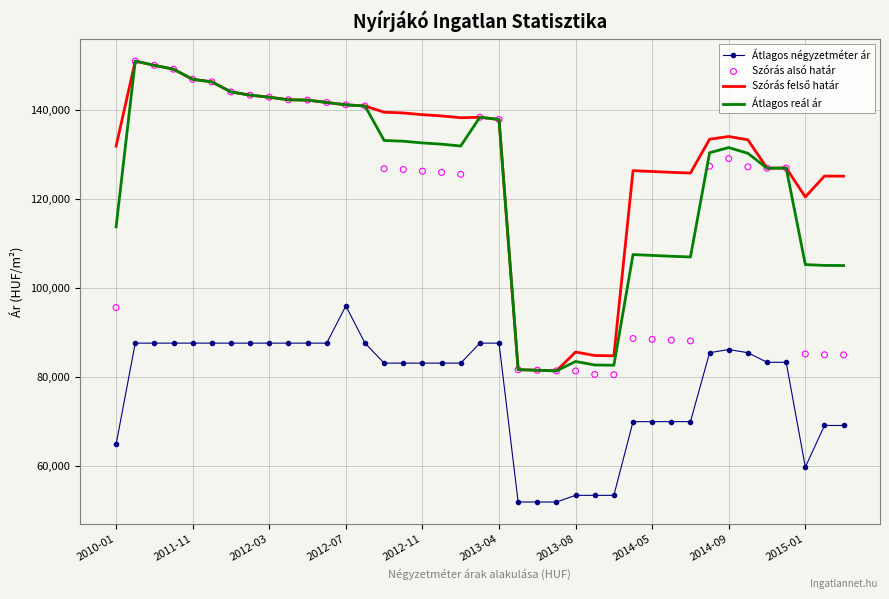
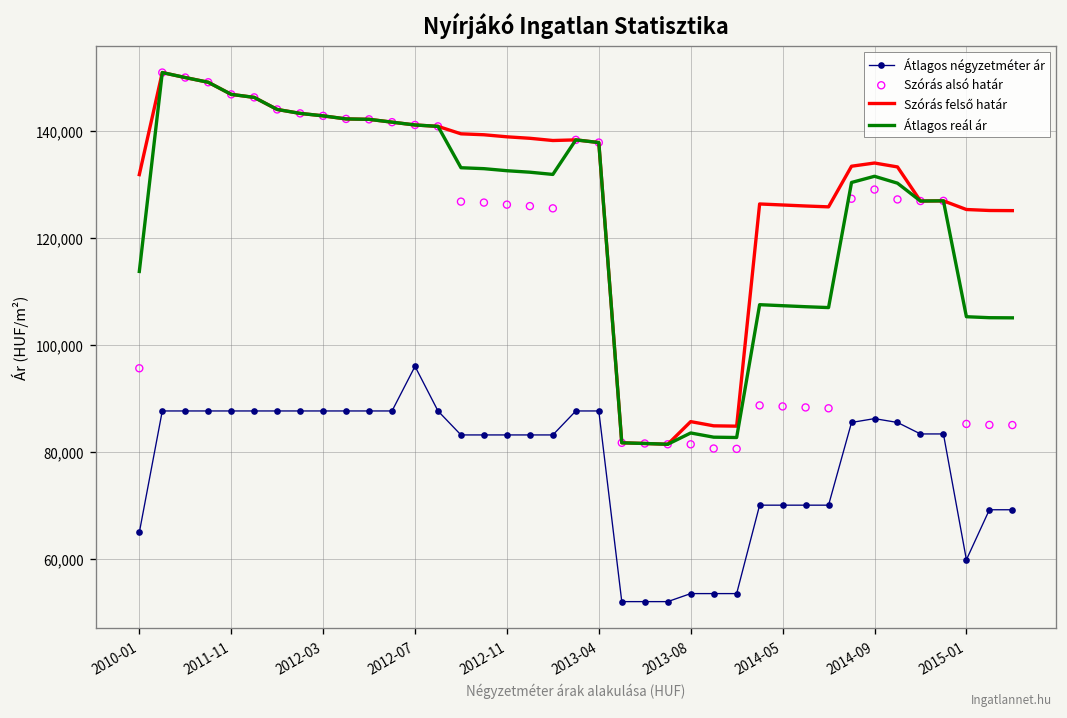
Szórás felső határ, 2015-01: 120,000 -> 125,000
